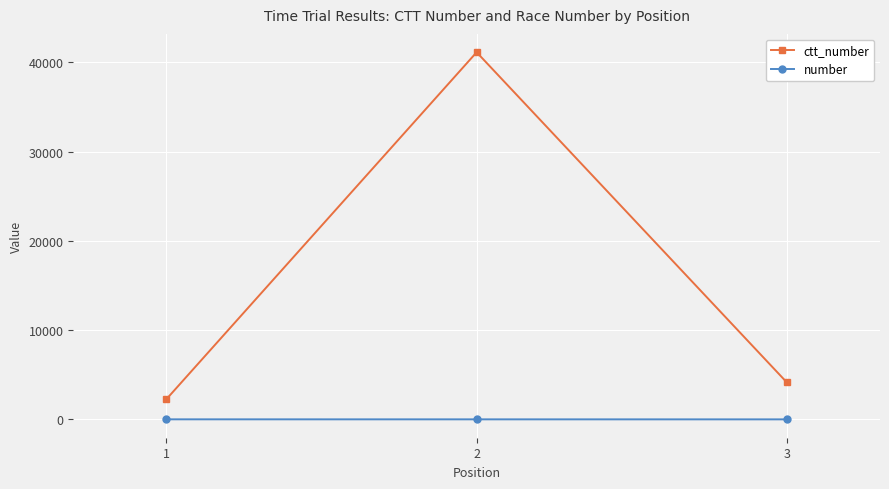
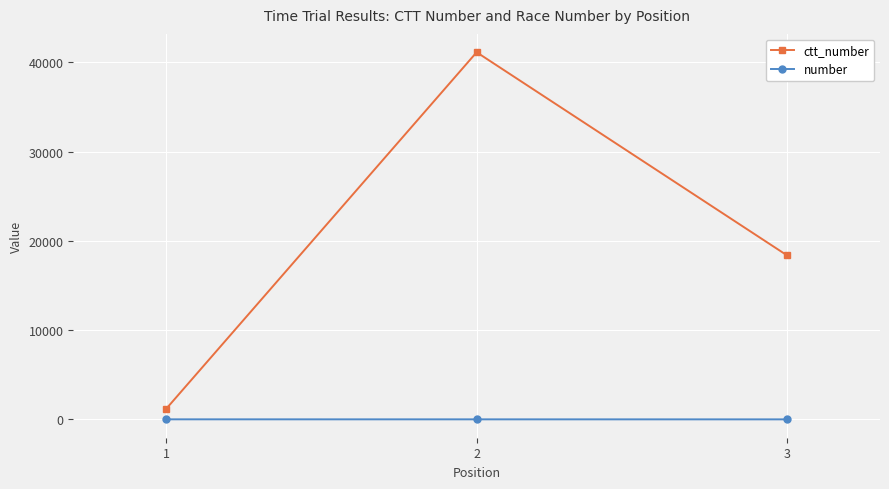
ctt_number, 1: 2000 -> 1000
ctt_number, 3: 4000 -> 18000
